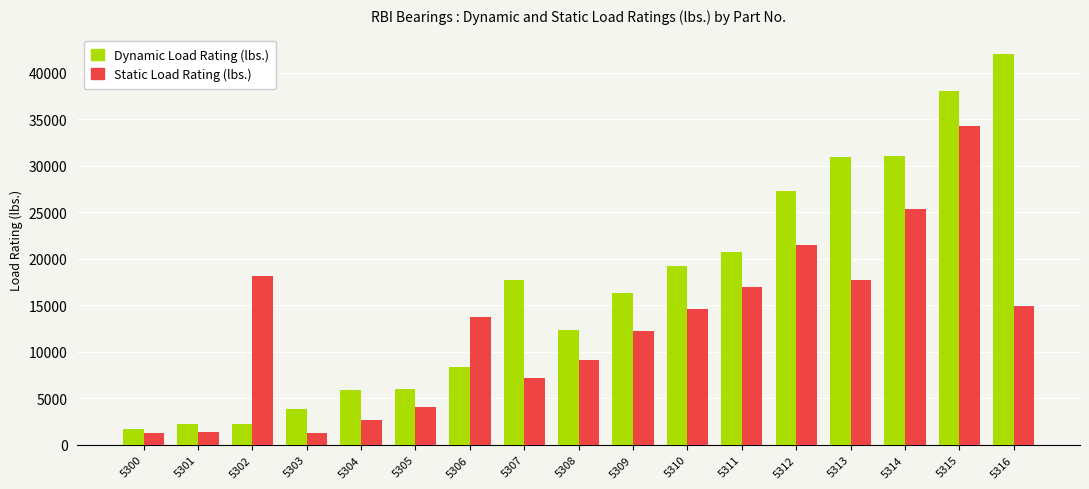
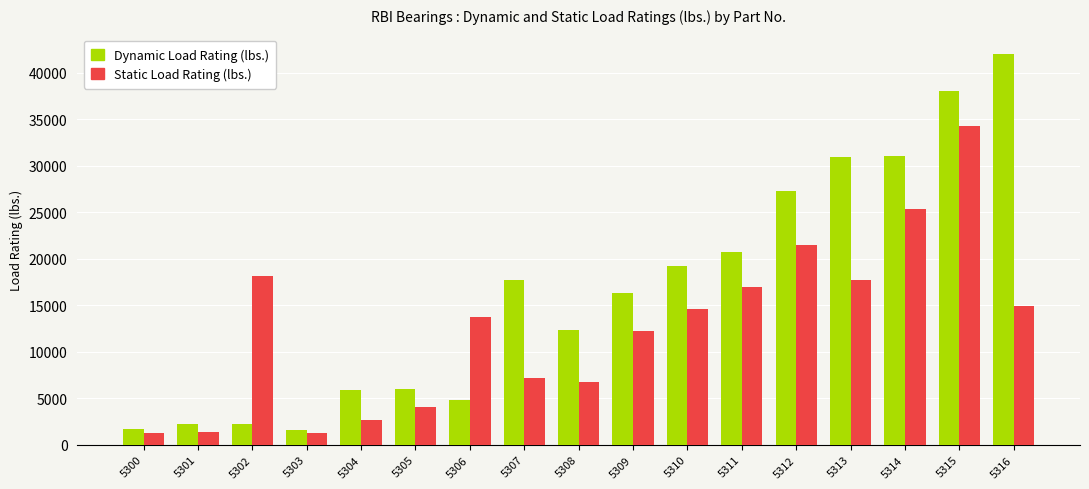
Dynamic Load Rating (lbs.), 5303: 4000 -> 2000
Dynamic Load Rating (lbs.), 5306: 8000 -> 5000
Static Load Rating (lbs.), 5308: 9000 -> 7000
